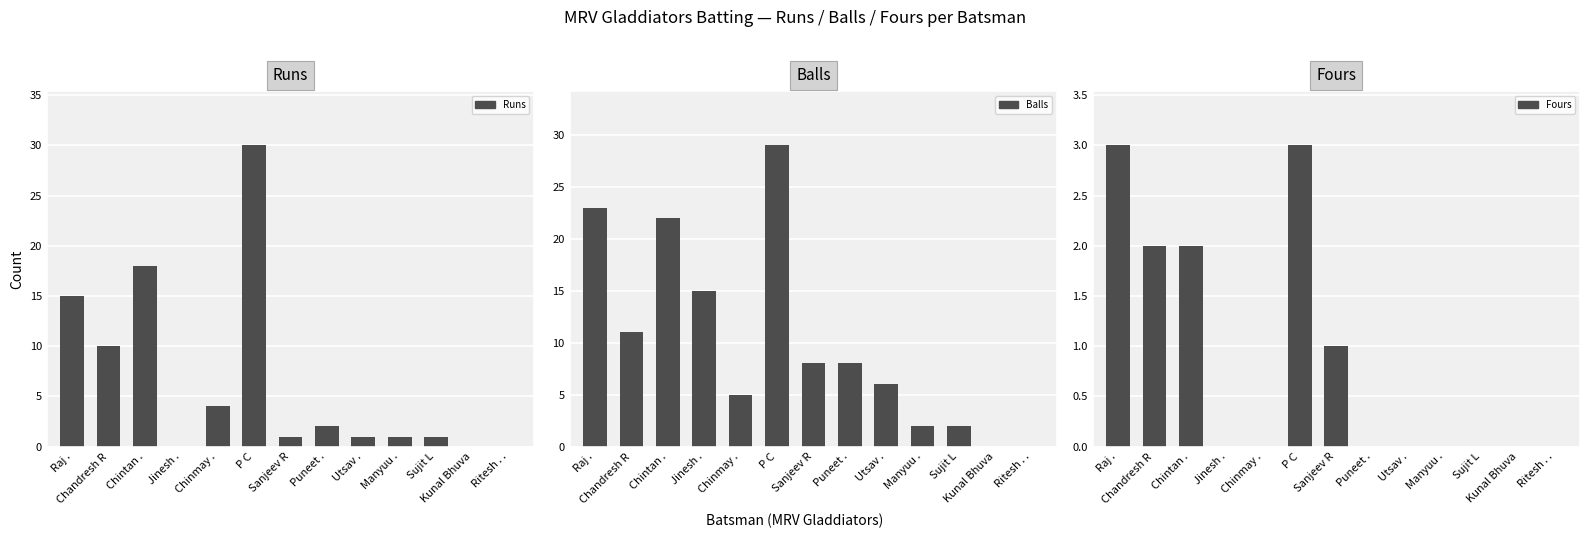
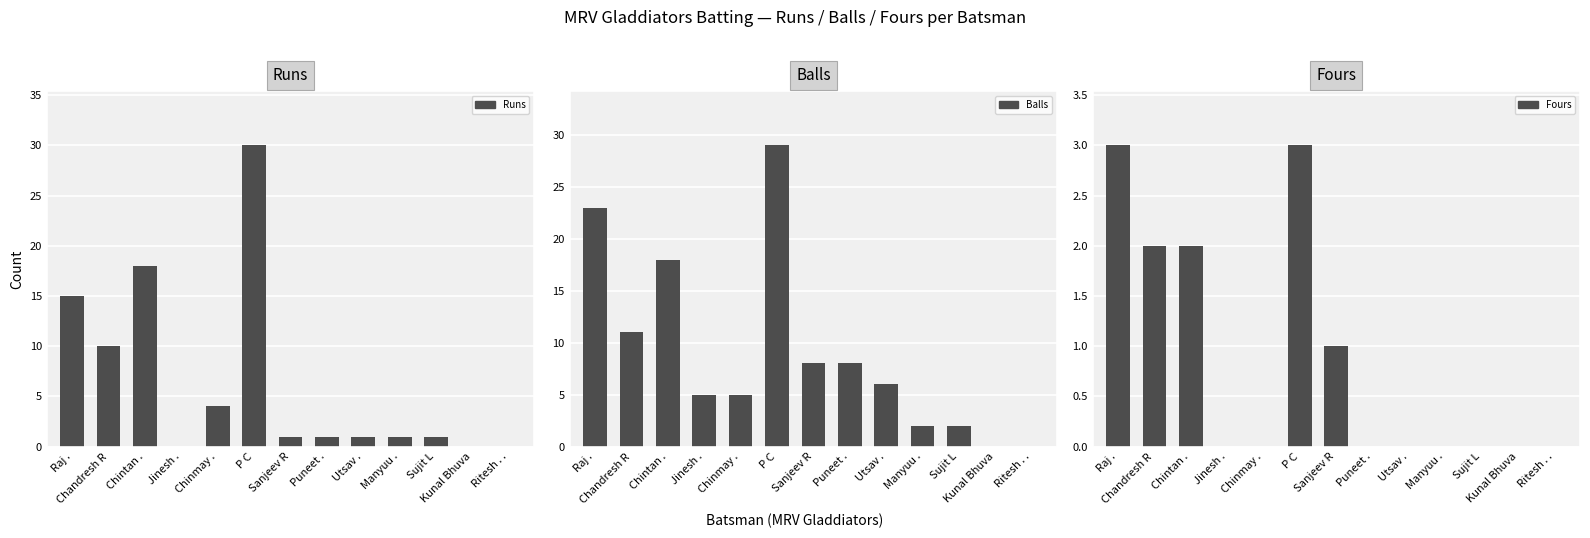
Runs, Puneet .: 2 -> 1
Balls, Chintan .: 22 -> 18
Balls, Jinesh .: 15 -> 5
